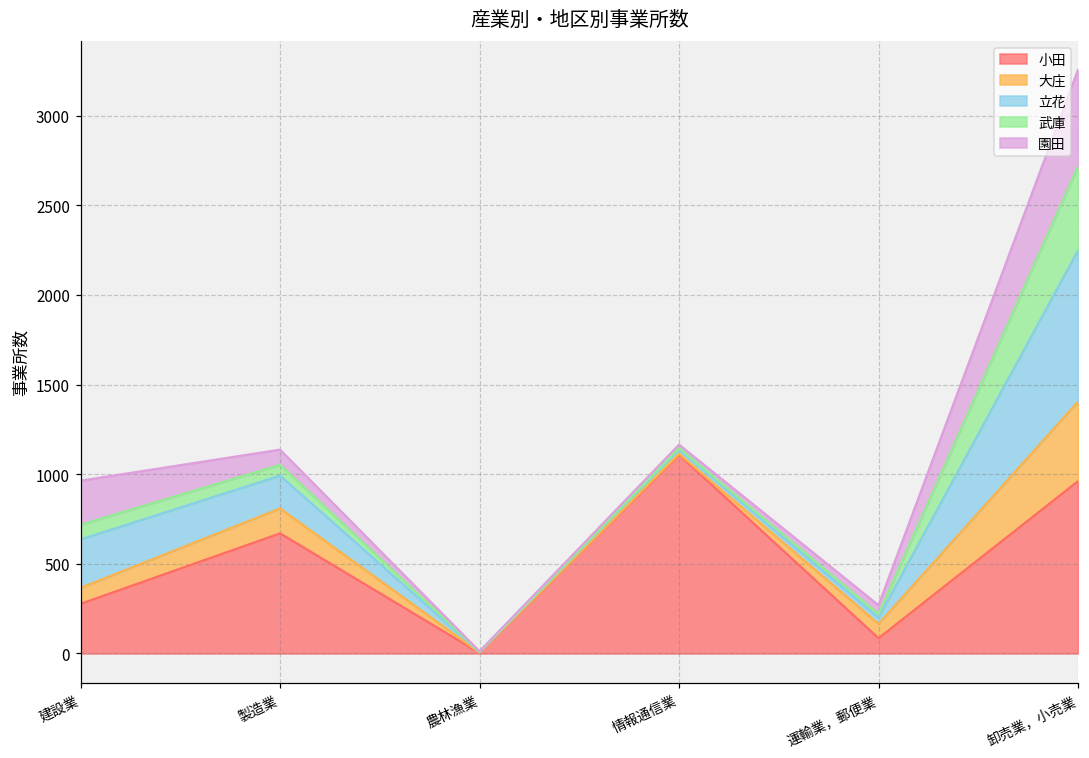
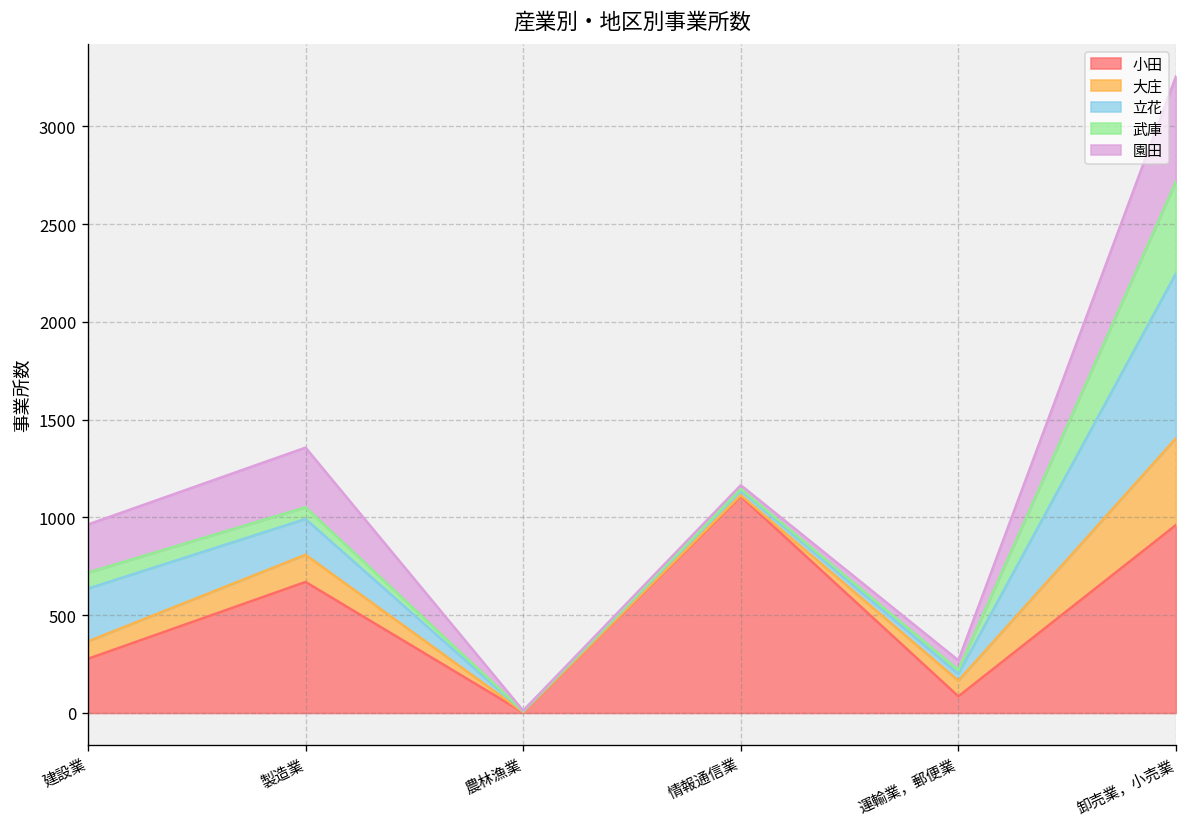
園田, 製造業: 90 -> 310
